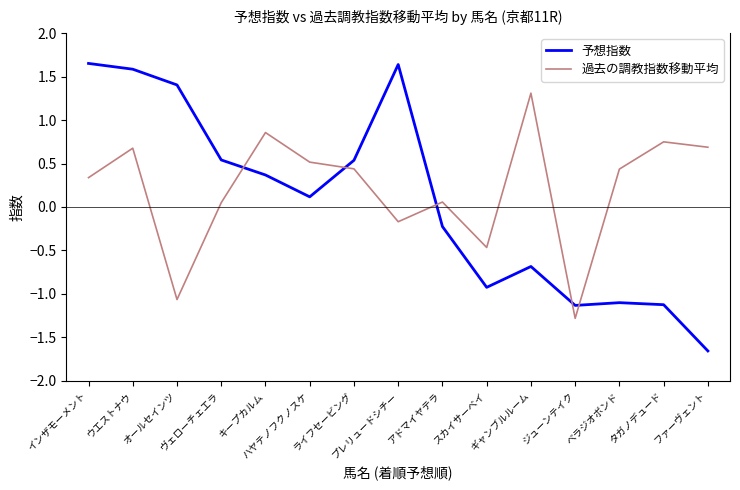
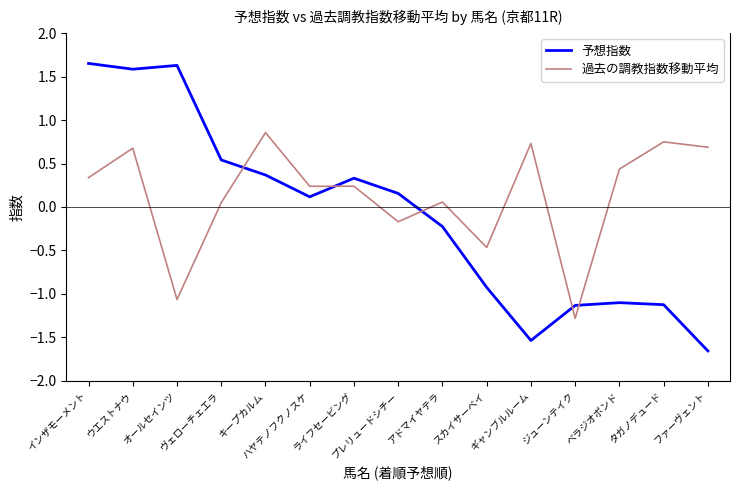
予想指数, オールセインツ: 1.4 -> 1.6
過去の調教指数移動平均, ハヤテノフクノスケ: 0.5 -> 0.2
予想指数, ライフセービング: 0.5 -> 0.3
過去の調教指数移動平均, ライフセービング: 0.4 -> 0.2
予想指数, プレリュードシチー: 1.6 -> 0.2
予想指数, ギャンブルルーム: -0.7 -> -1.5
過去の調教指数移動平均, ギャンブルルーム: 1.3 -> 0.7
